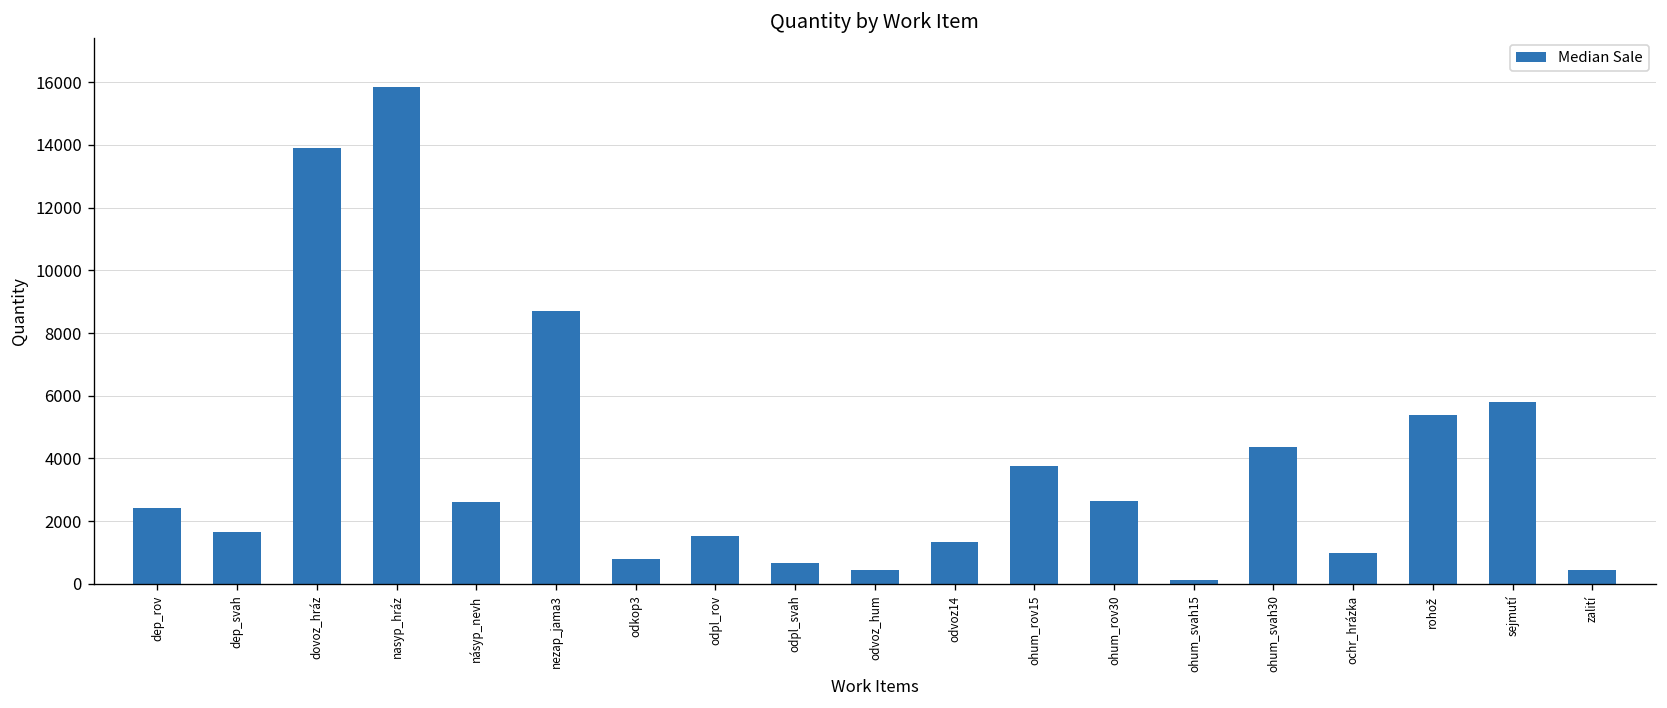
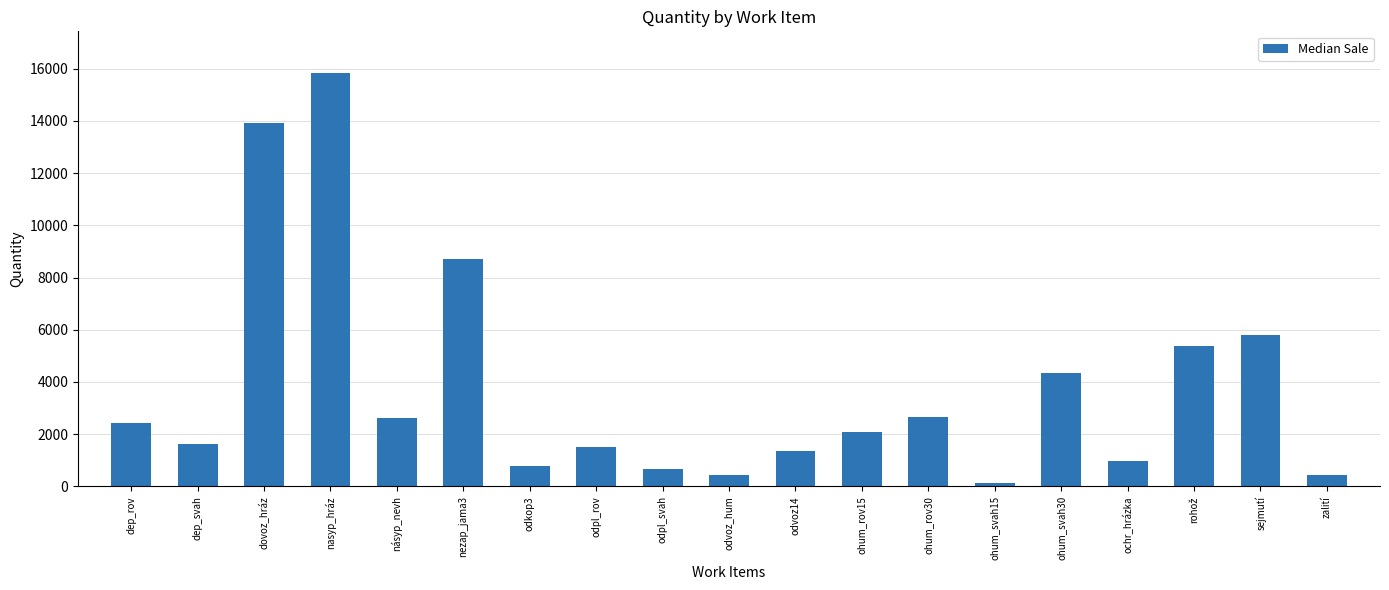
ohum_rov15: 3700 -> 2100
